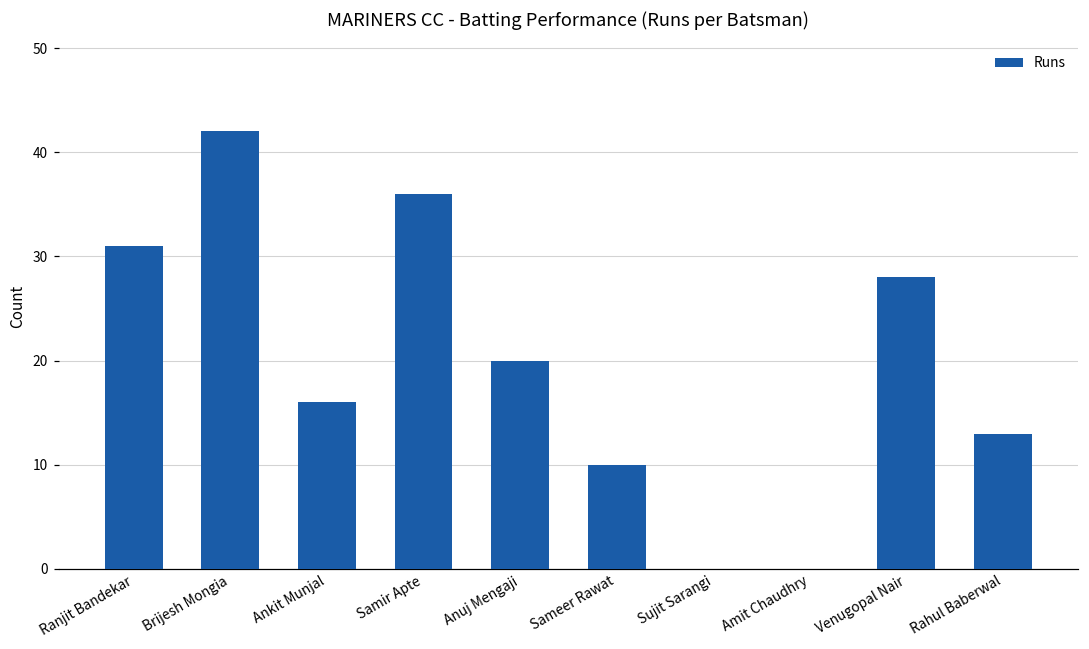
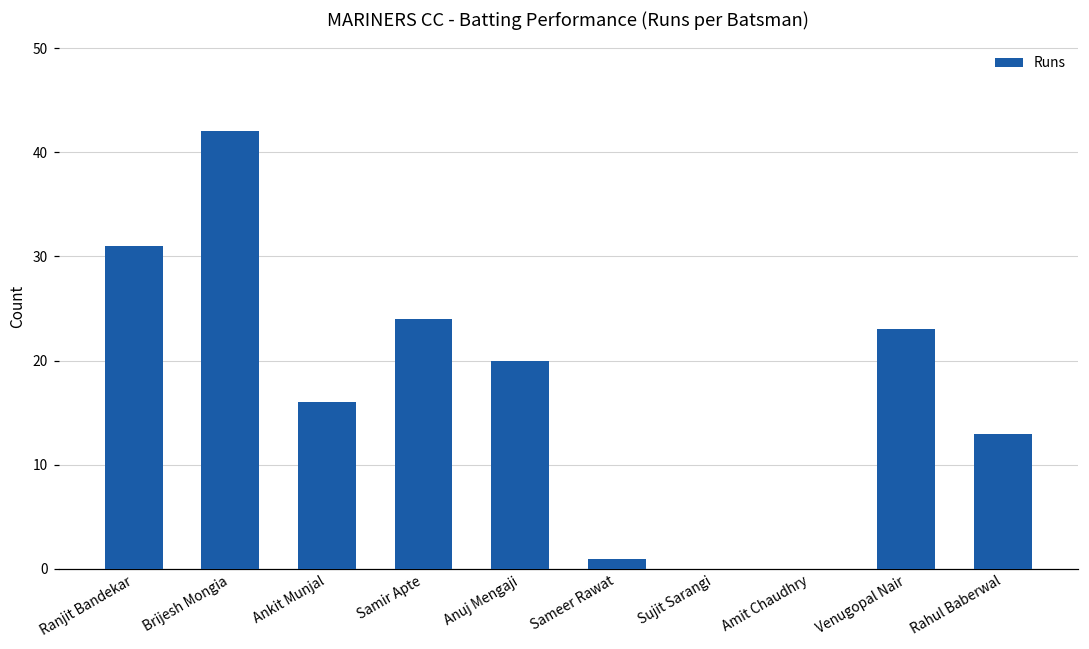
Samir Apte: 36 -> 24
Sameer Rawat: 10 -> 1
Venugopal Nair: 28 -> 23
